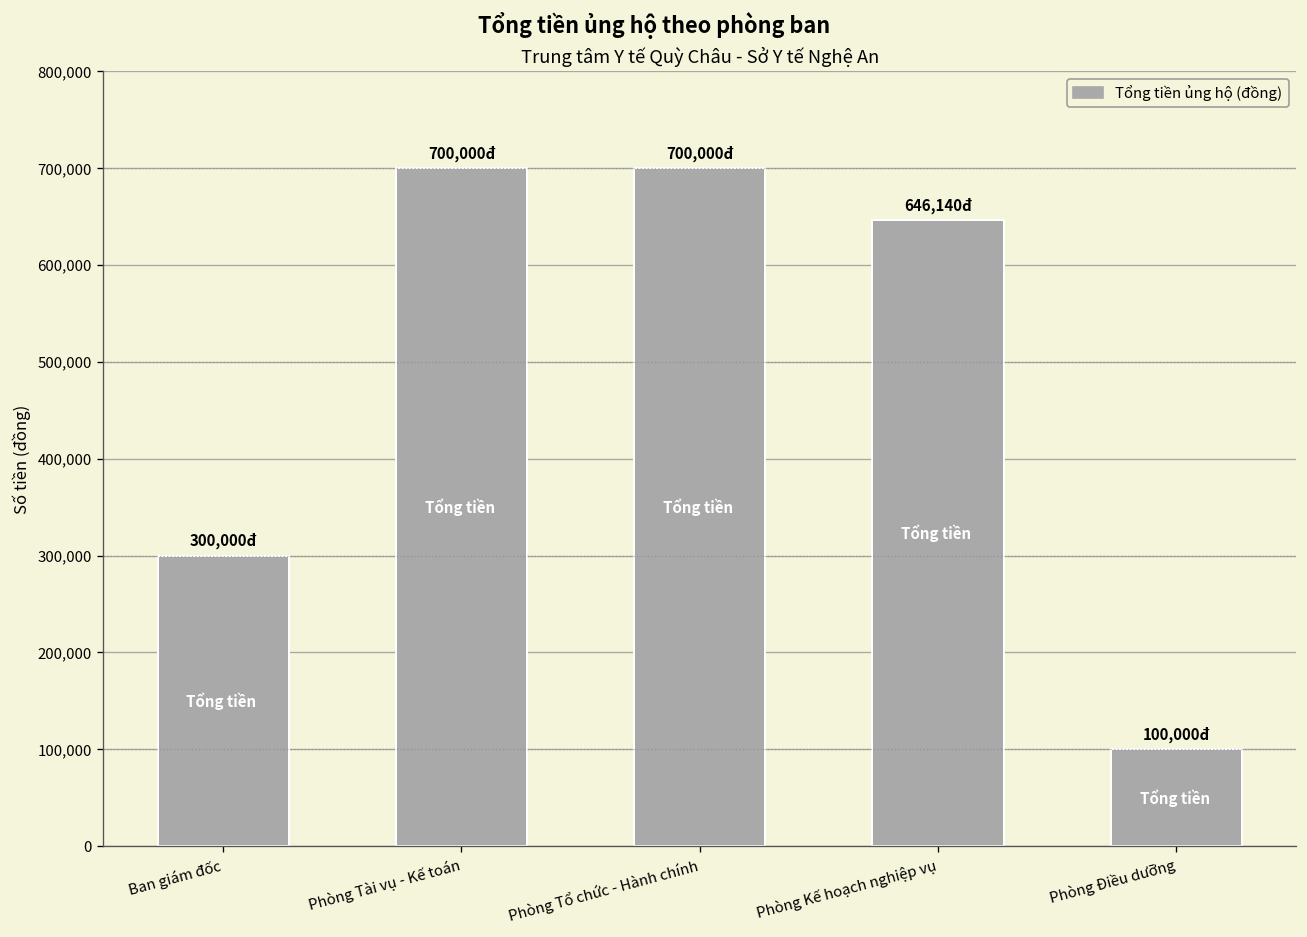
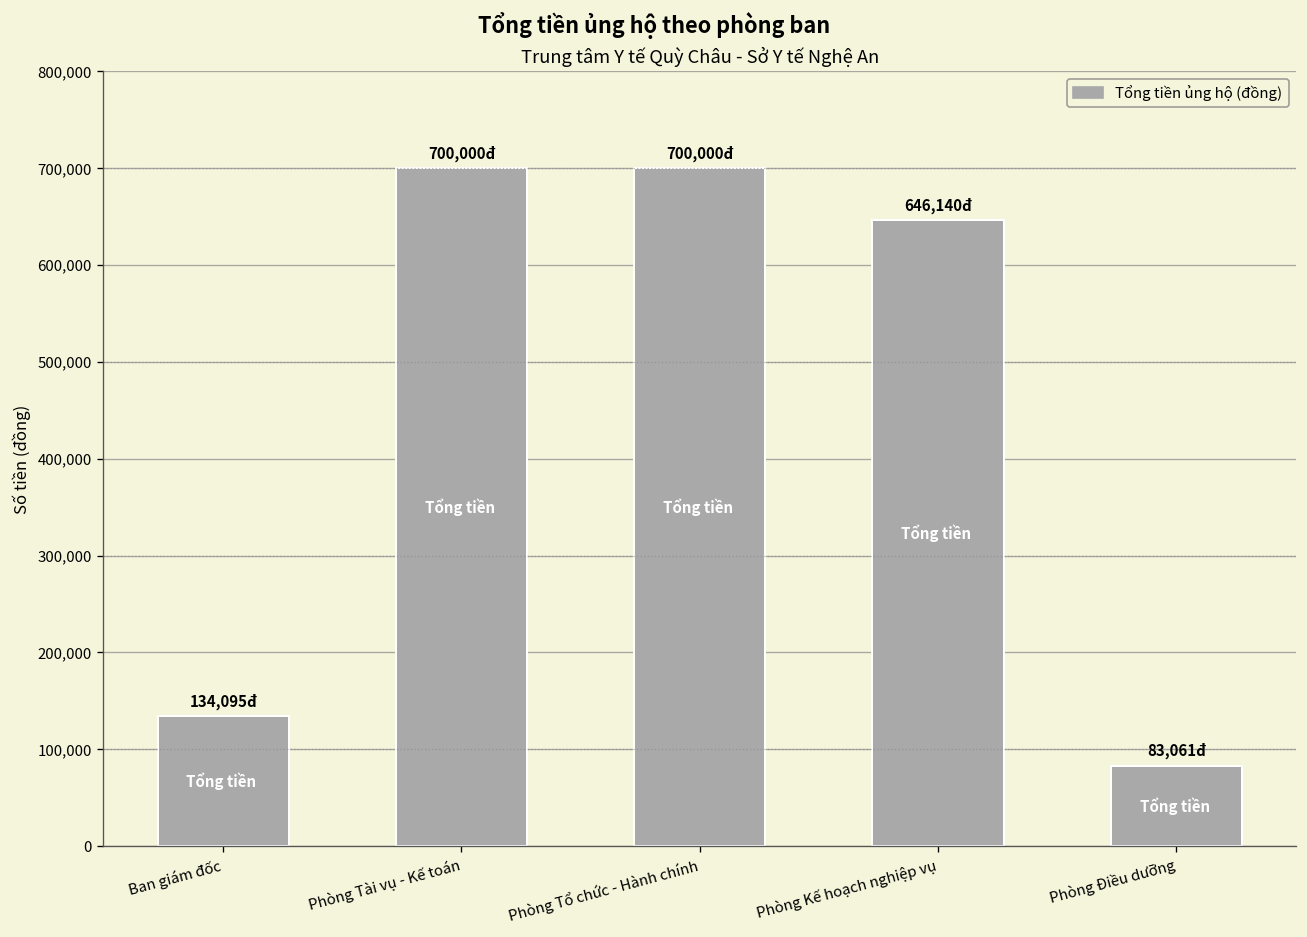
Ban giám đốc: 300,000đ -> 134,095đ
Phòng Điều dưỡng: 100,000đ -> 83,061đ
